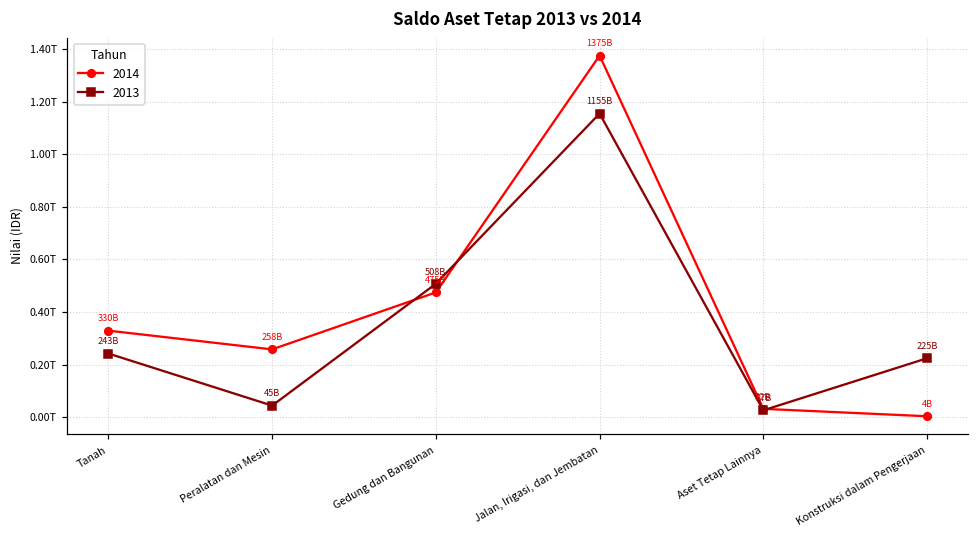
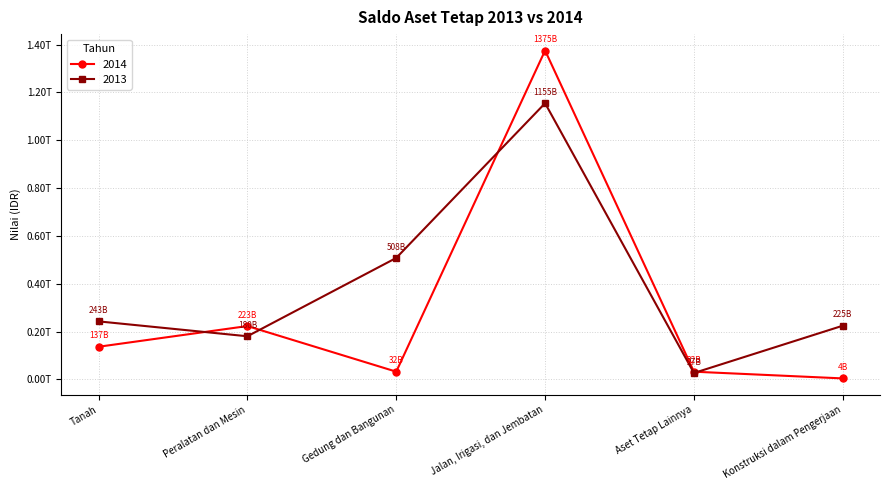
2014, Tanah: 330B -> 137B
2014, Peralatan dan Mesin: 258B -> 223B
2013, Peralatan dan Mesin: 45B -> 180B
2014, Gedung dan Bangunan: 475B -> 32B
